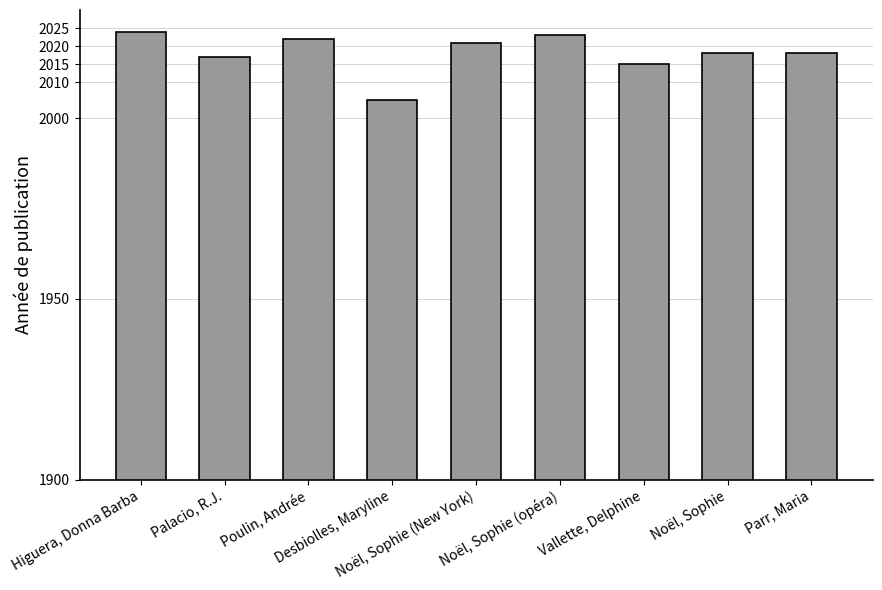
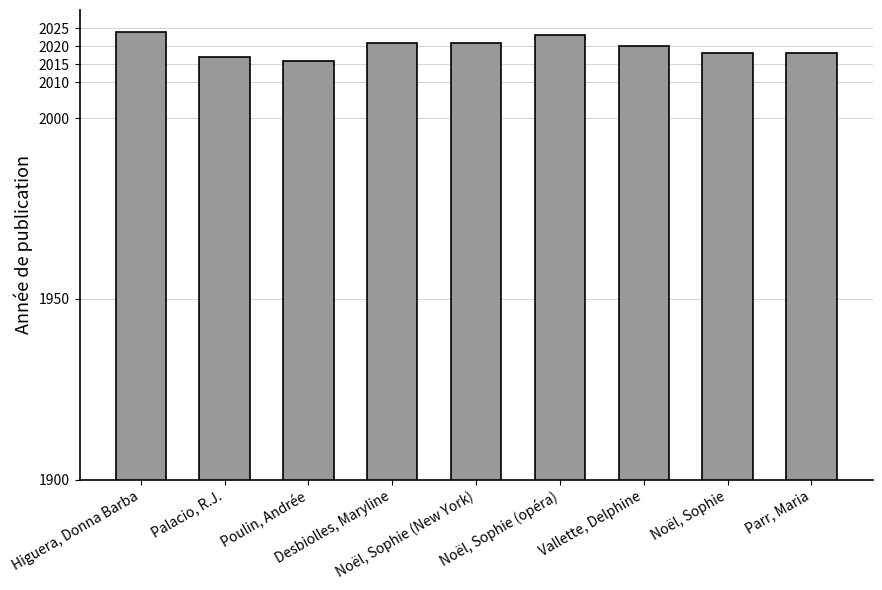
Poulin, Andrée: 2022 -> 2016
Desbiolles, Maryline: 2005 -> 2021
Vallette, Delphine: 2015 -> 2020
